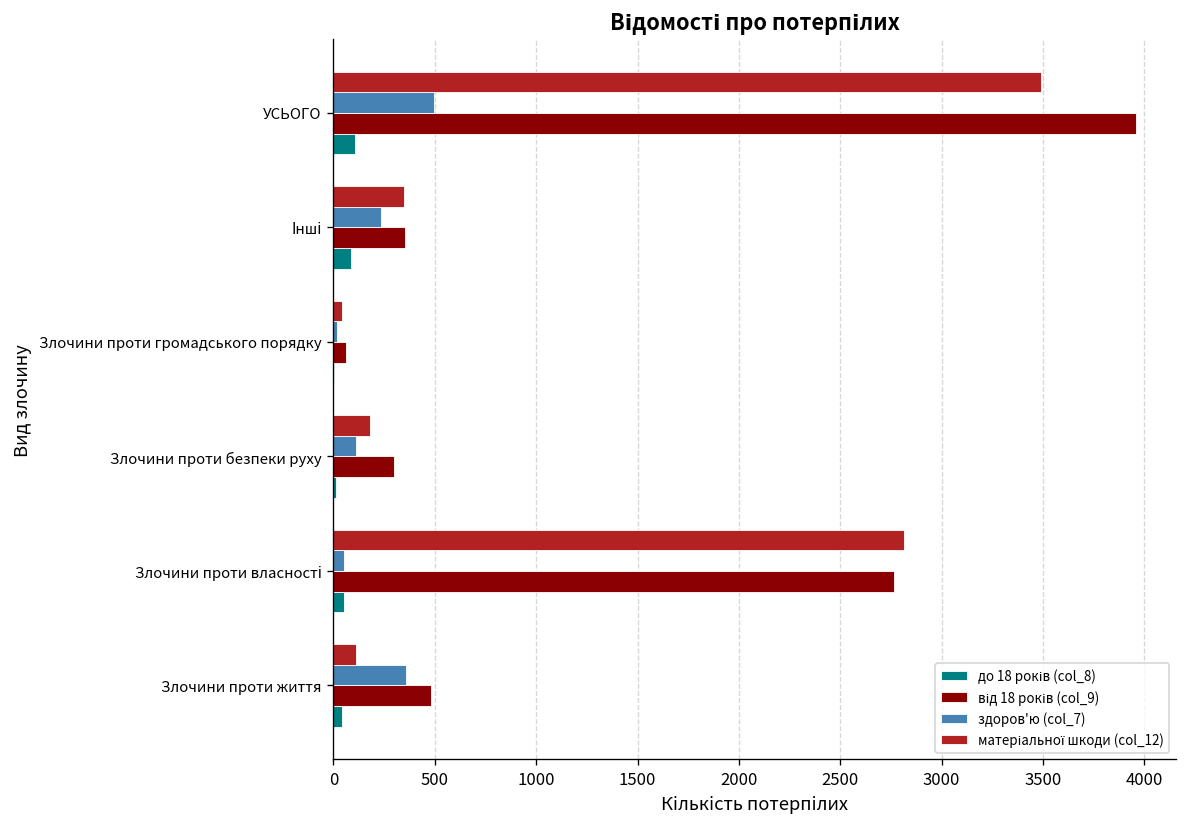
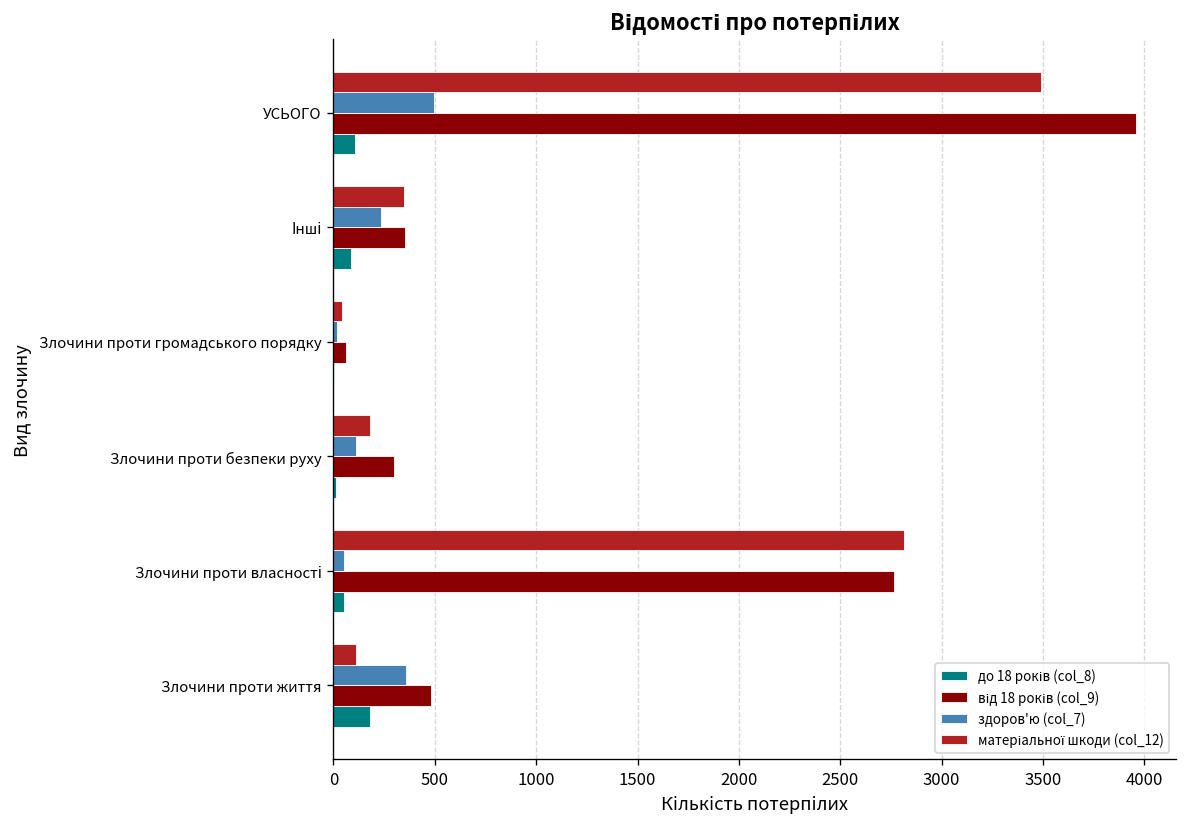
до 18 років (col_8), Злочини проти життя: 40 -> 180
